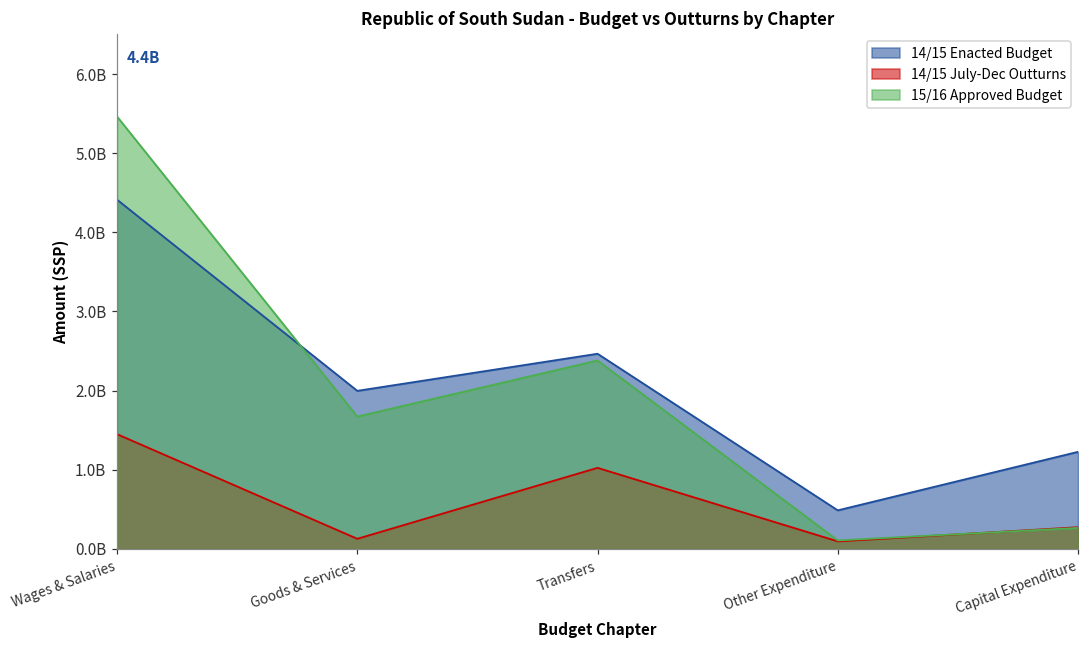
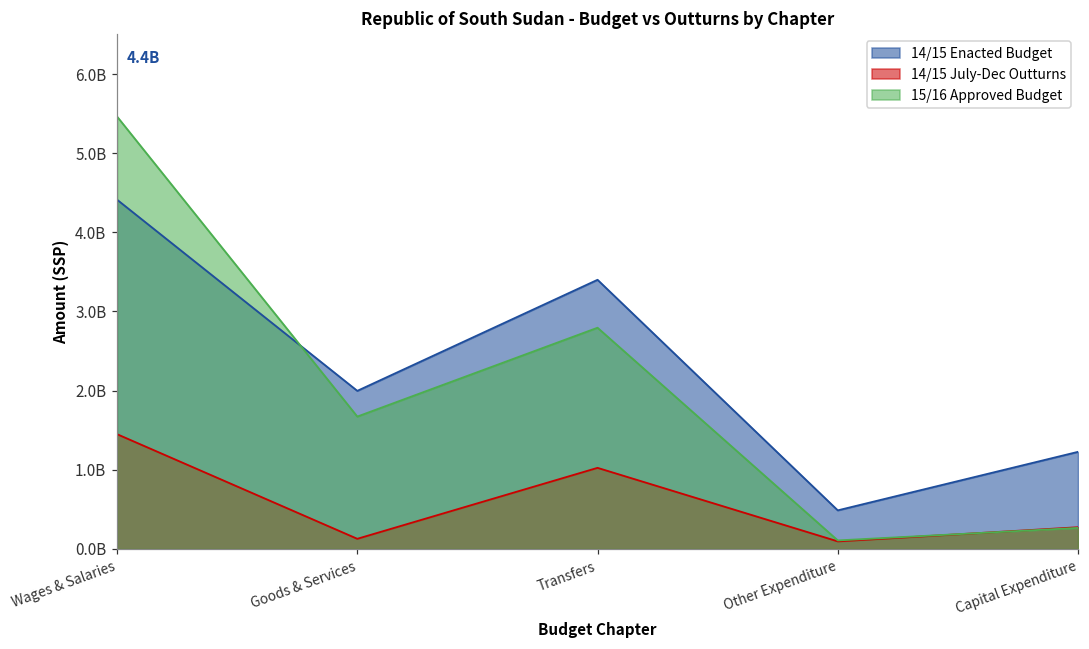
14/15 Enacted Budget, Transfers: 2500000000 -> 3400000000
15/16 Approved Budget, Transfers: 2400000000 -> 2800000000
